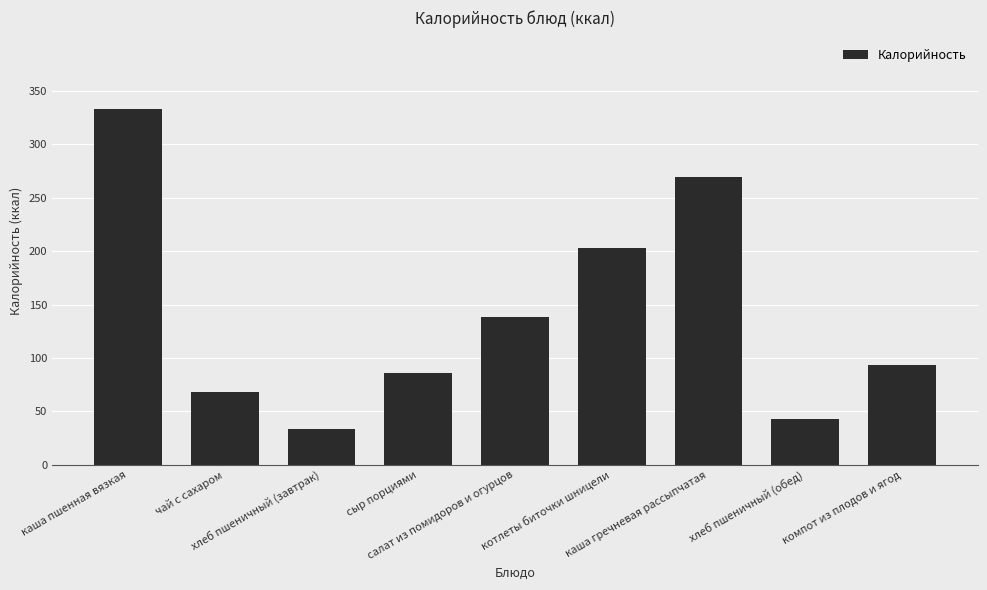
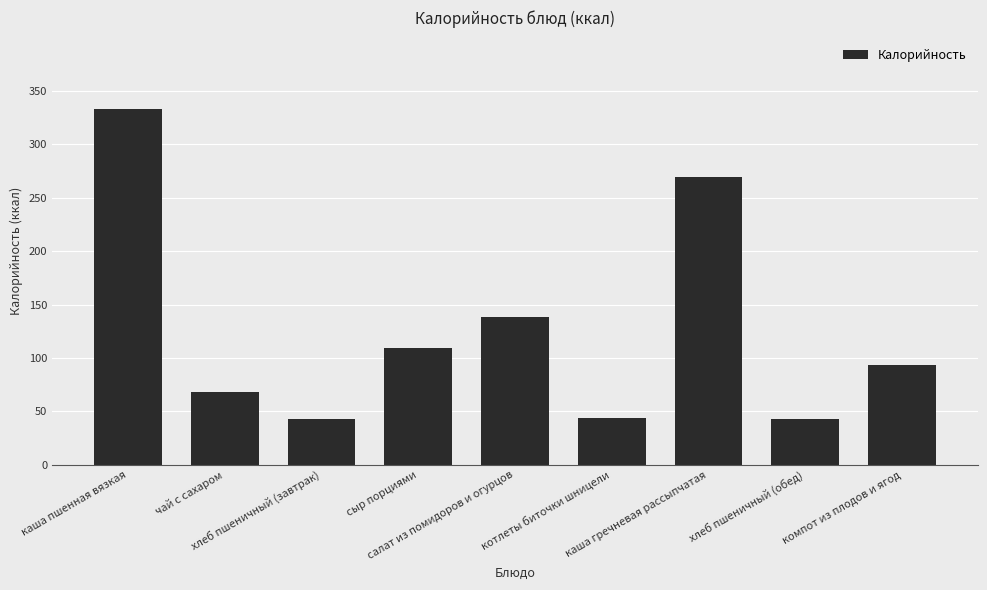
хлеб пшеничный (завтрак): 34 -> 43
сыр порциями: 86 -> 109
котлеты биточки шницели: 203 -> 44
